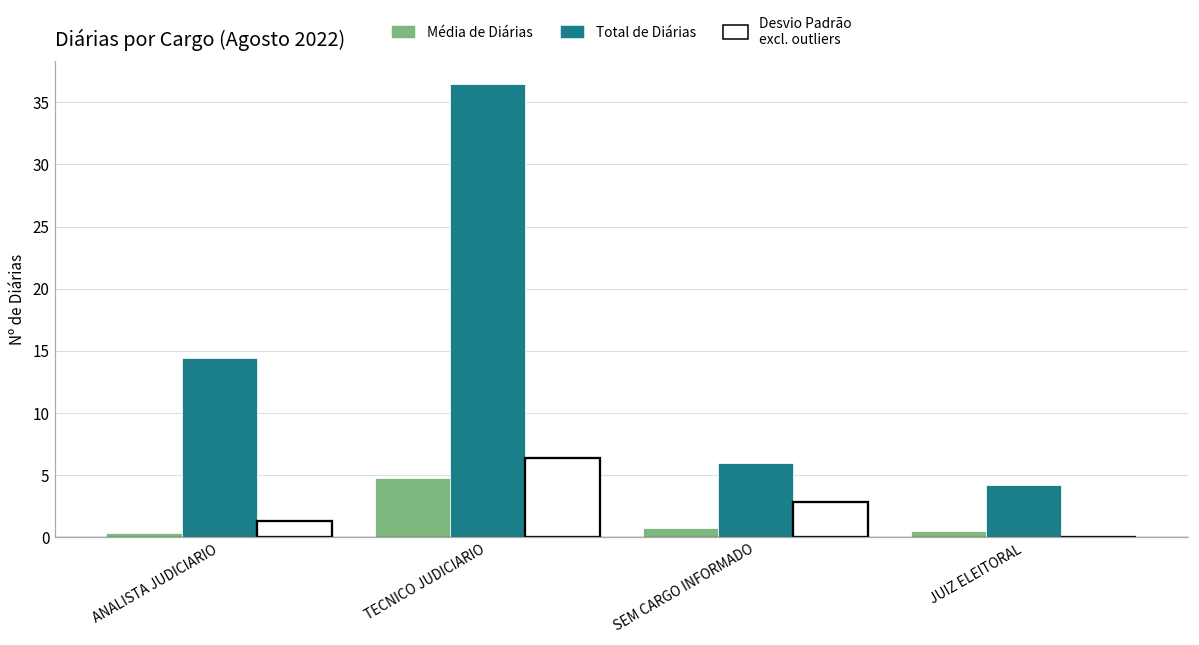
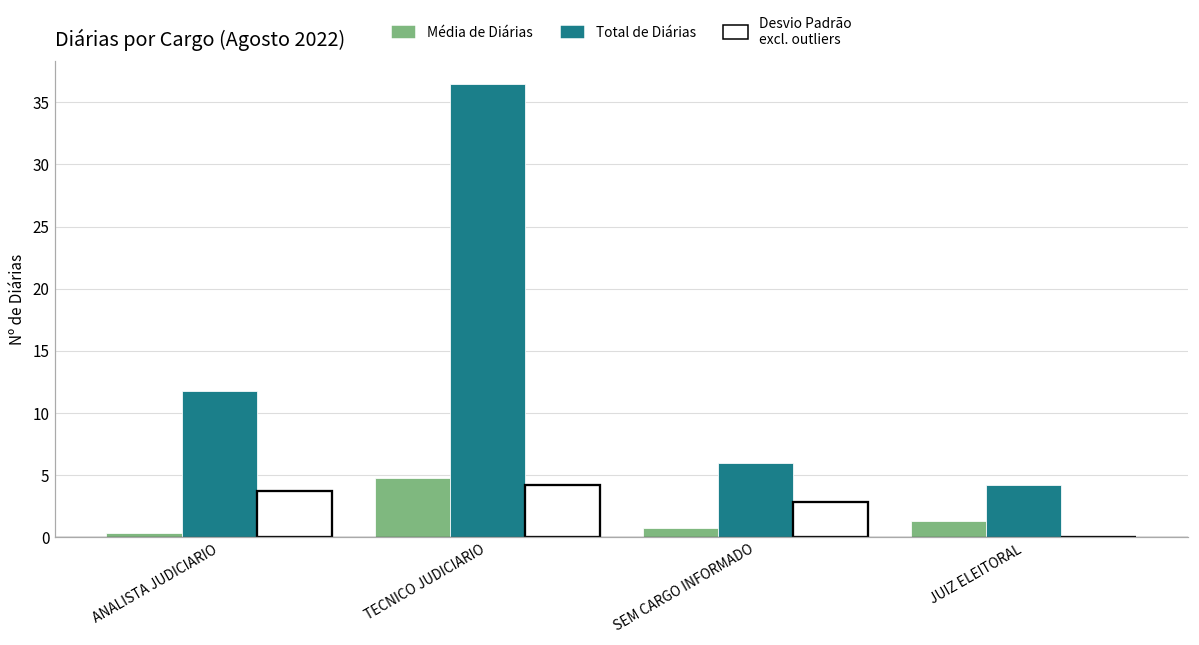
Total de Diárias, ANALISTA JUDICIARIO: 14.4 -> 11.8
Desvio Padrão excl. outliers, ANALISTA JUDICIARIO: 1.3 -> 3.7
Desvio Padrão excl. outliers, TECNICO JUDICIARIO: 6.4 -> 4.2
Média de Diárias, JUIZ ELEITORAL: 0.5 -> 1.3
